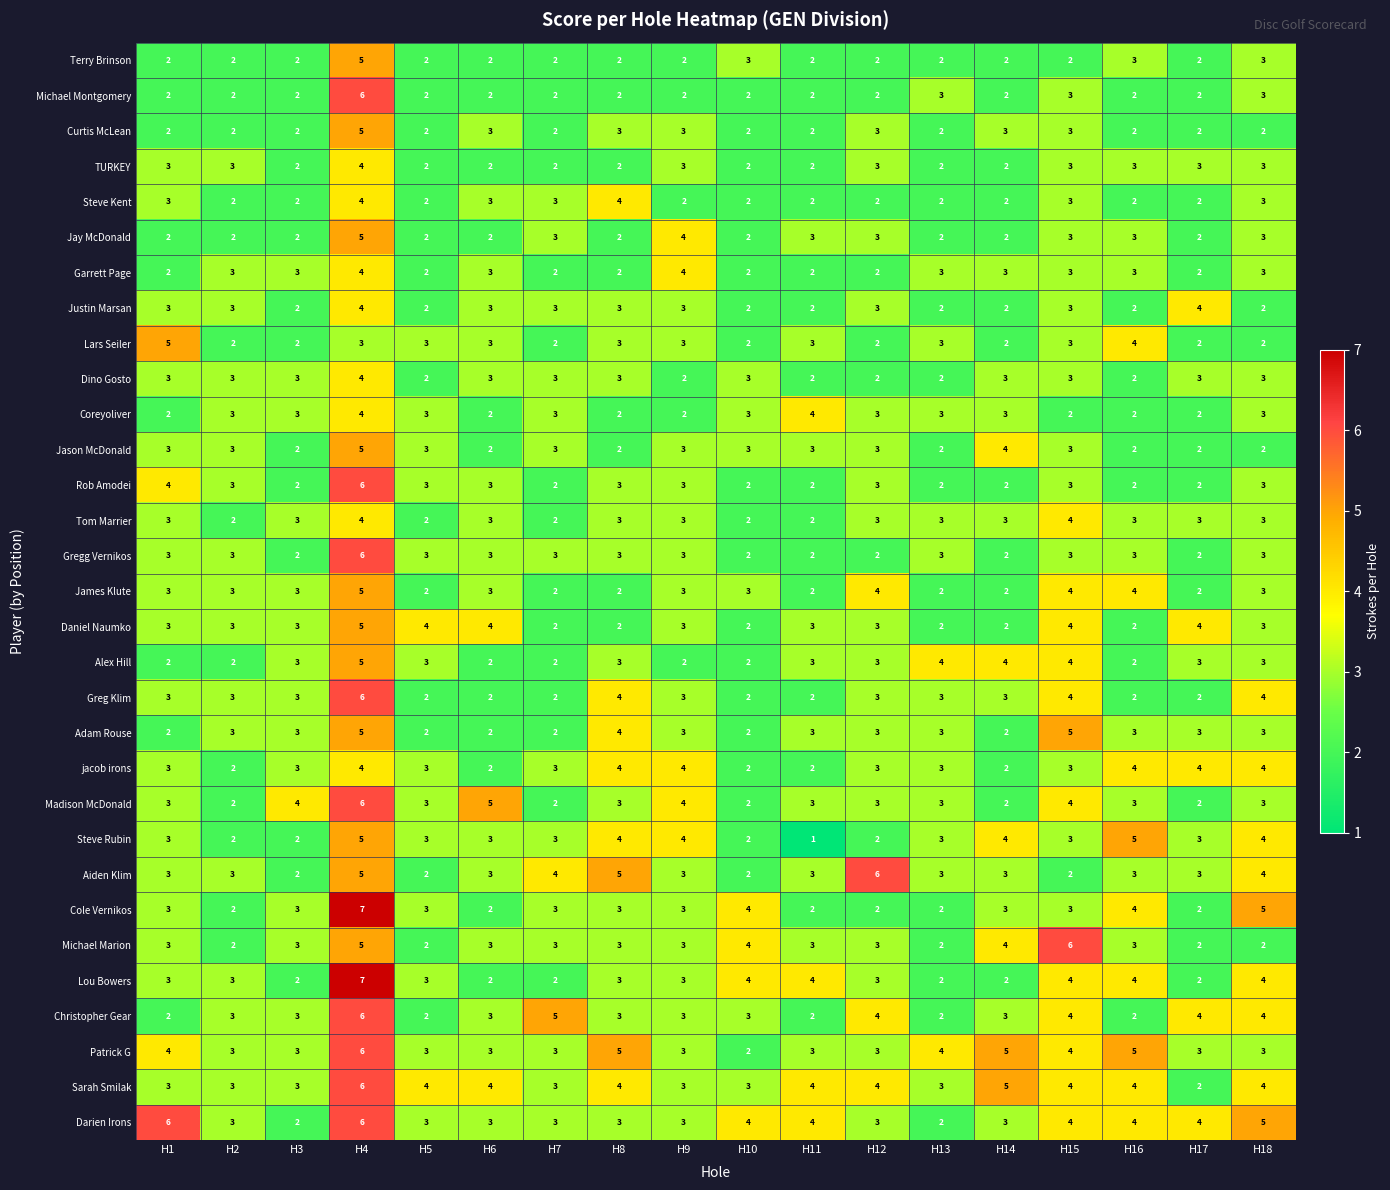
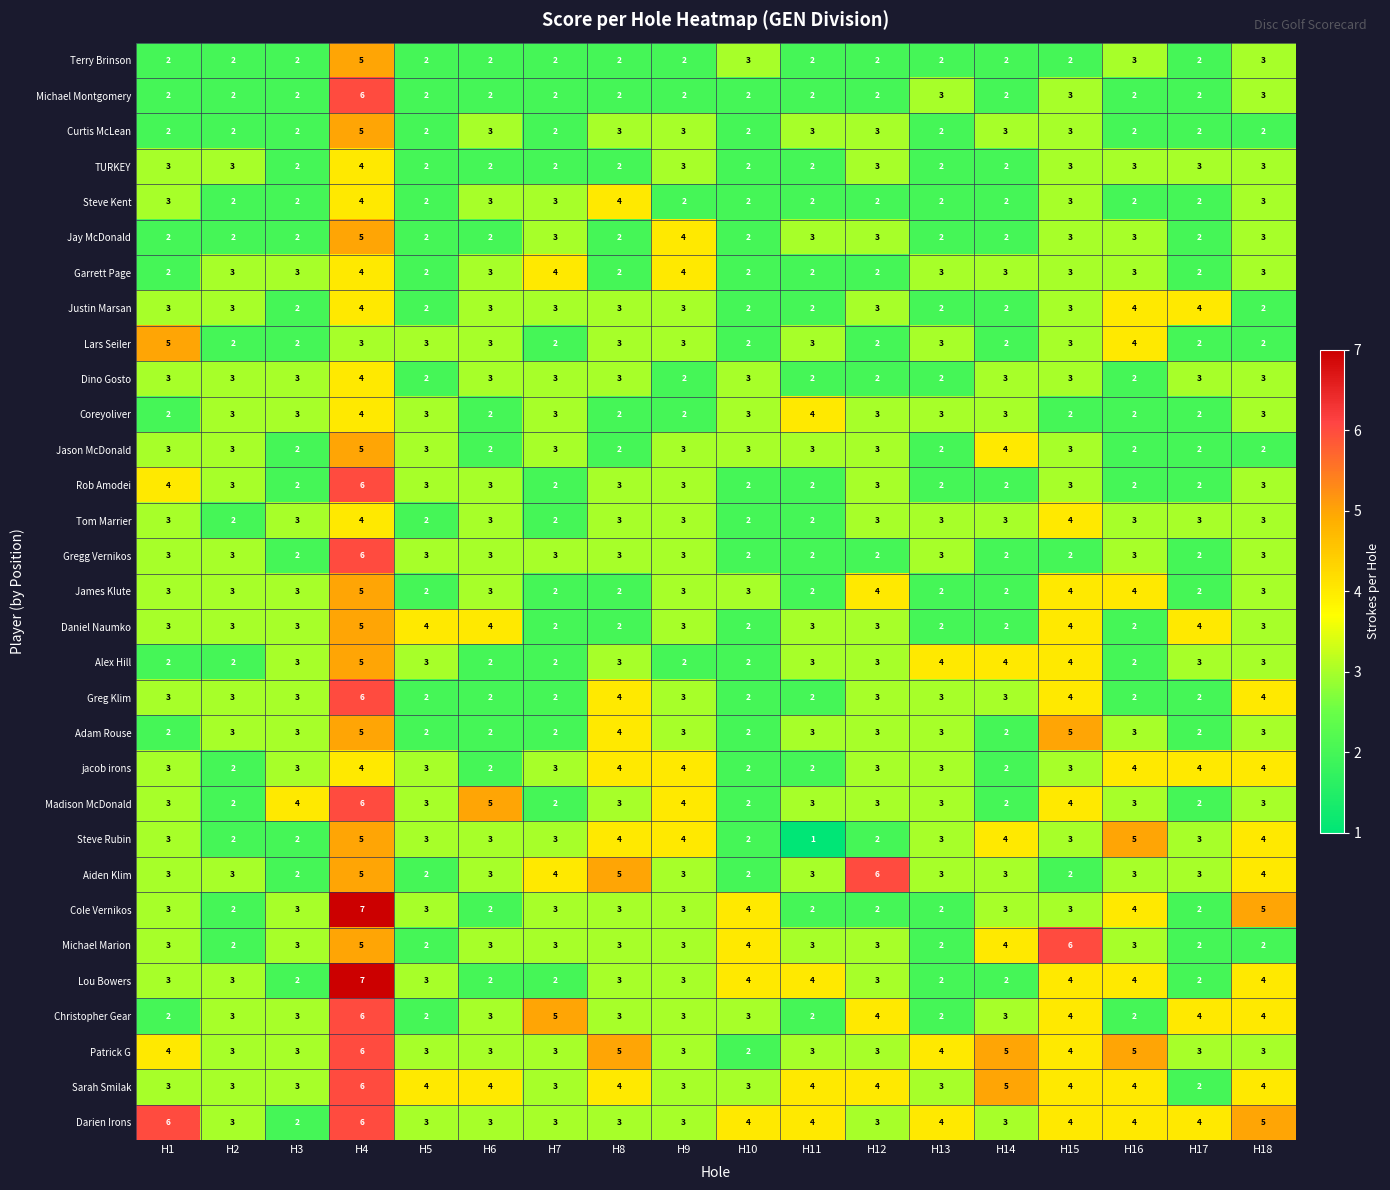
Curtis McLean, H11: 2 -> 3
Garrett Page, H7: 2 -> 4
Justin Marsan, H16: 2 -> 4
Gregg Vernikos, H15: 3 -> 2
Adam Rouse, H17: 3 -> 2
Darien Irons, H13: 2 -> 4
